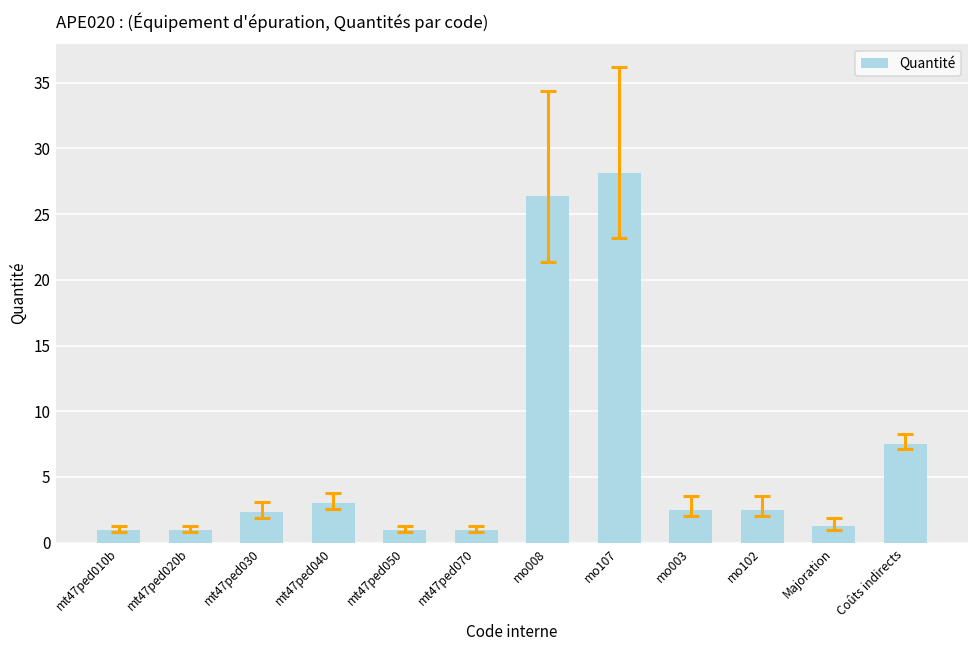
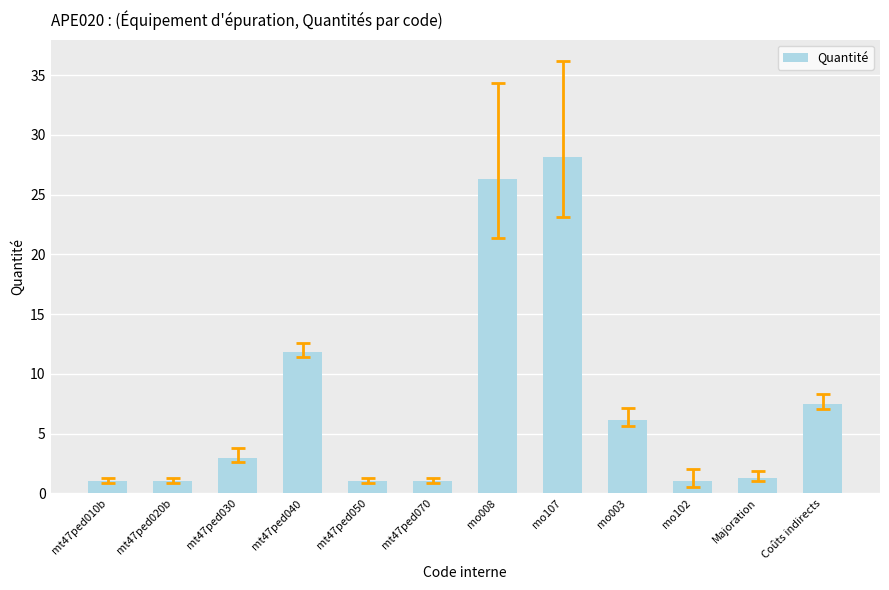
Quantité, mt47ped030: 2.3 -> 3.0
Quantité, mt47ped040: 3.0 -> 11.8
Quantité, mo003: 2.5 -> 6.1
Quantité, mo102: 2.5 -> 1.0
